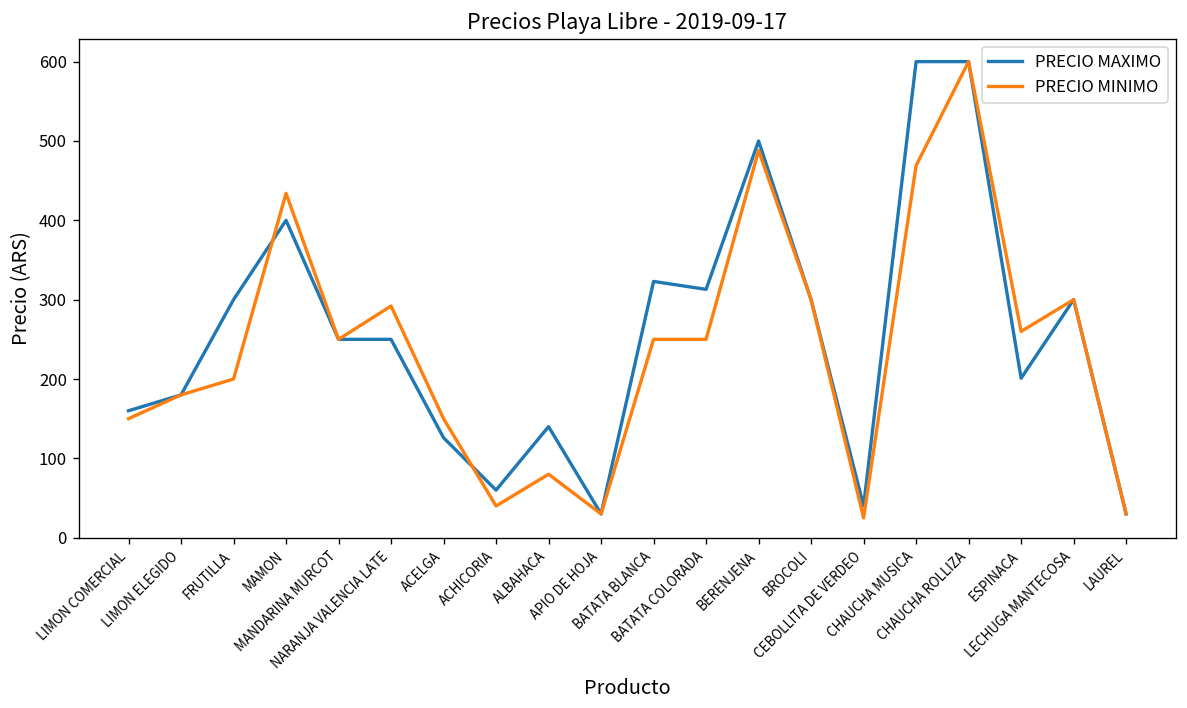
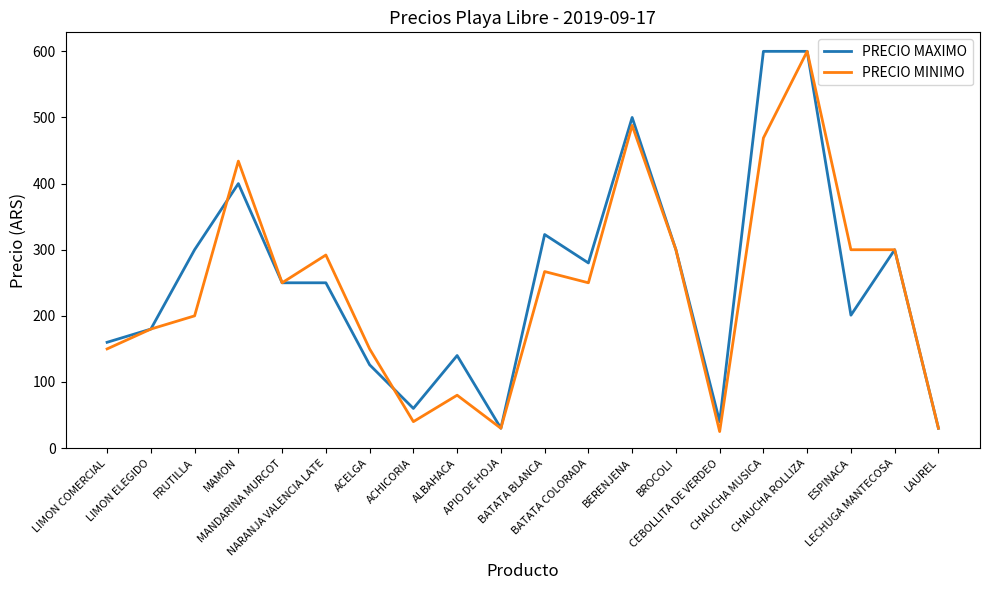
PRECIO MINIMO, BATATA BLANCA: 250 -> 270
PRECIO MAXIMO, BATATA COLORADA: 310 -> 280
PRECIO MINIMO, ESPINACA: 260 -> 300
